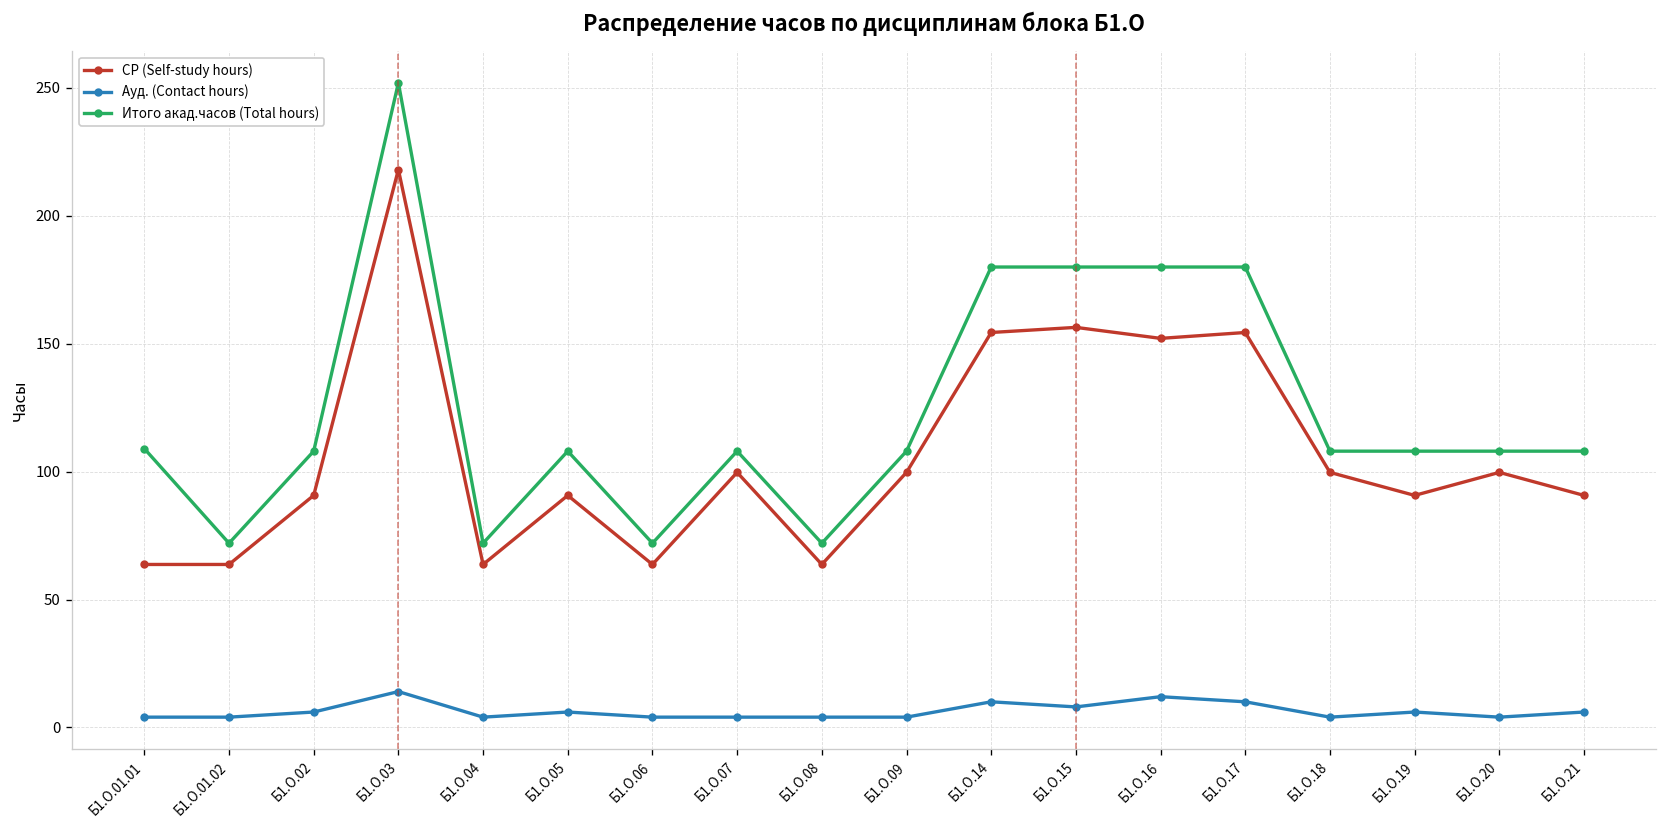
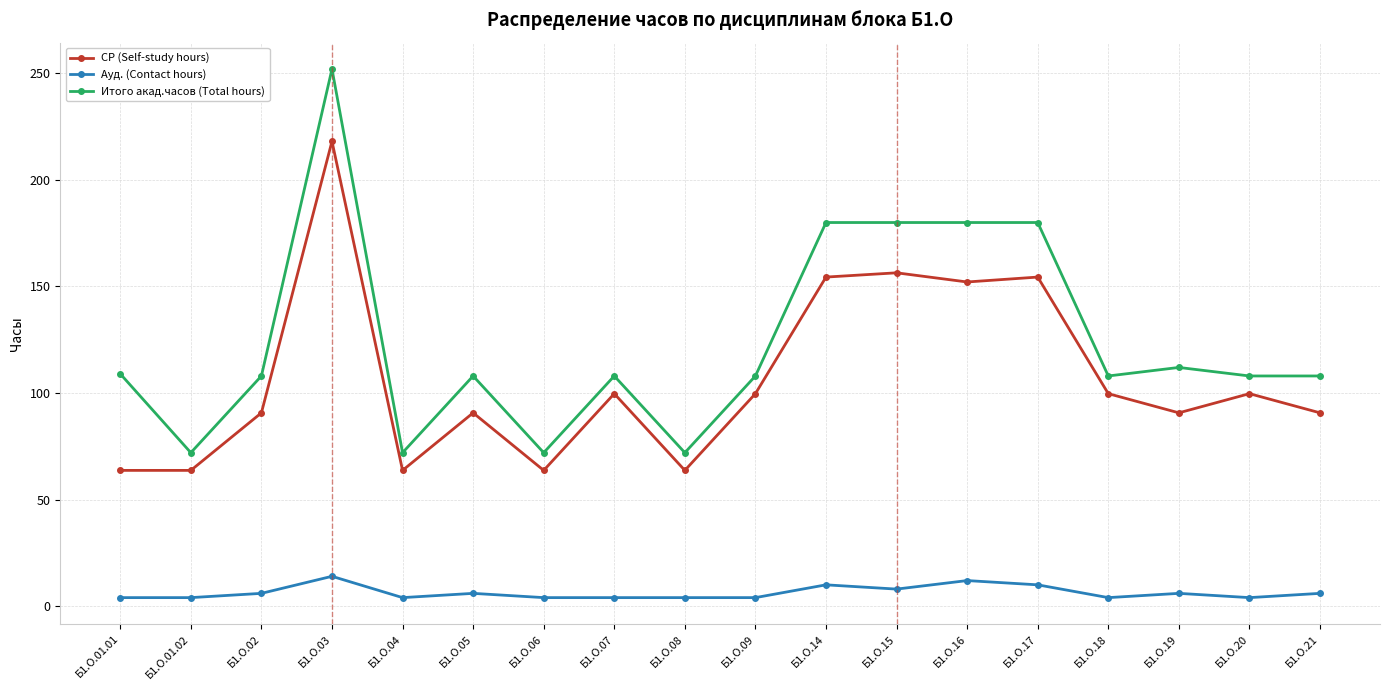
Итого акад.часов (Total hours), Б1.О.19: 108 -> 112
